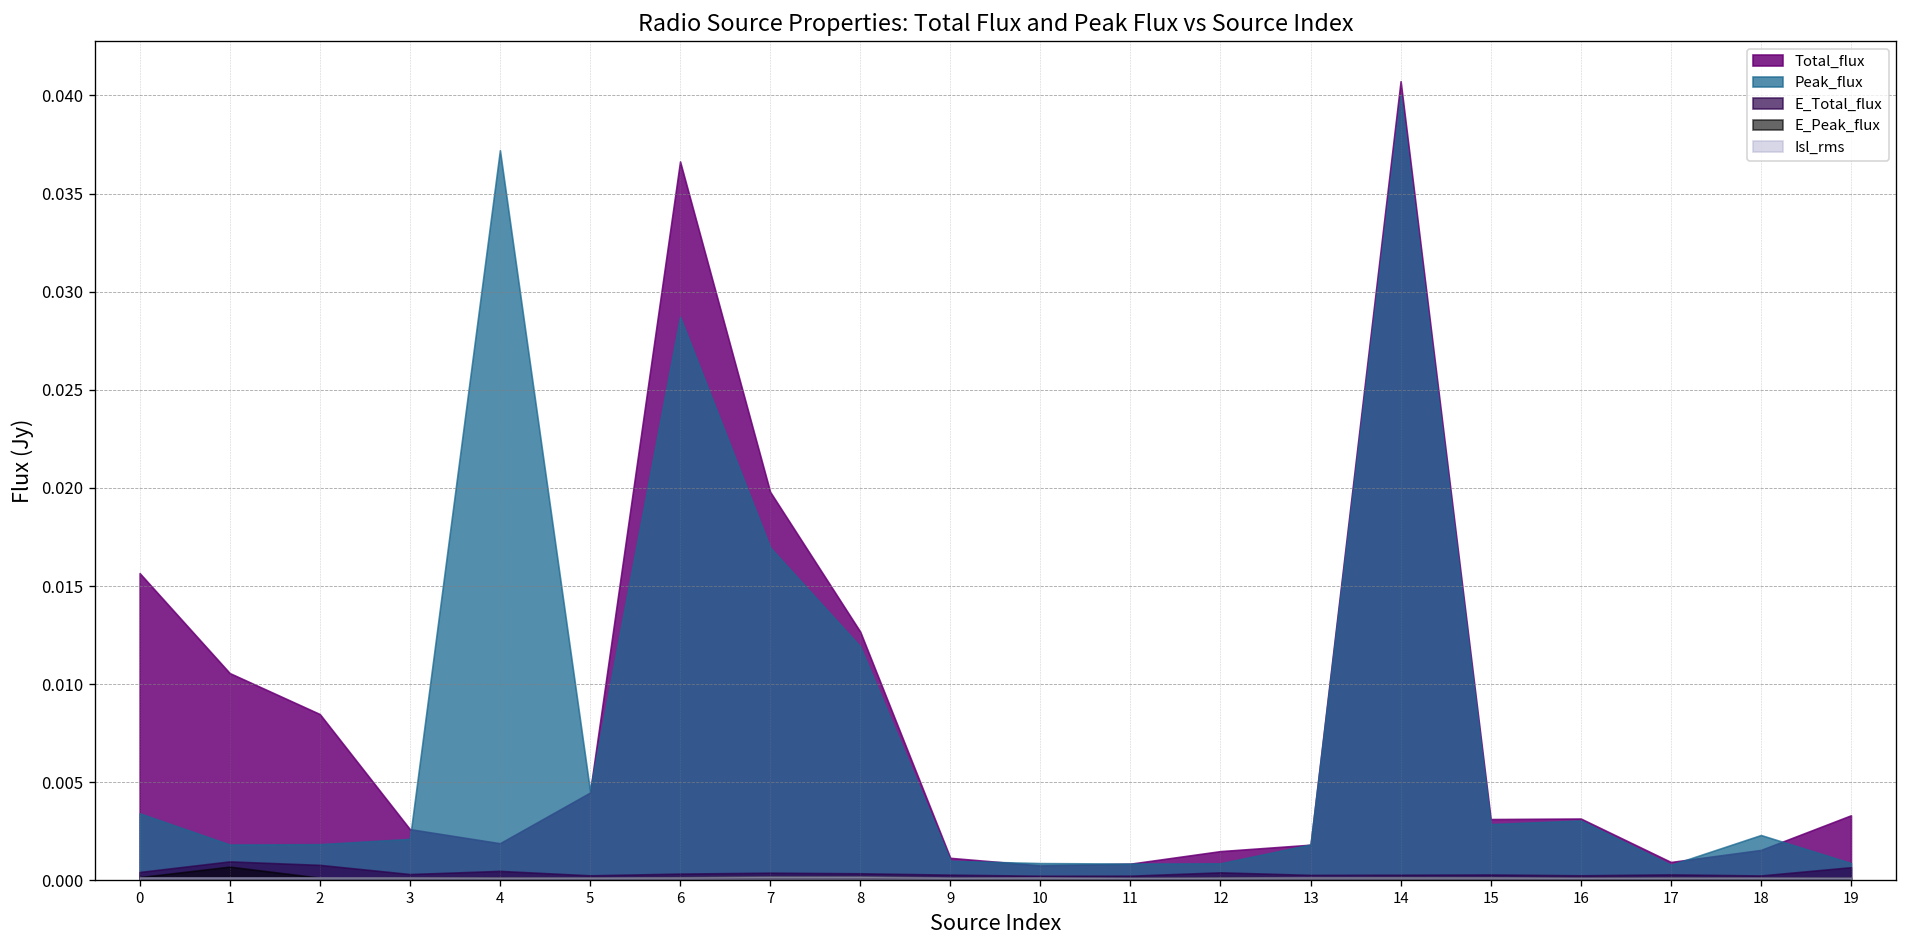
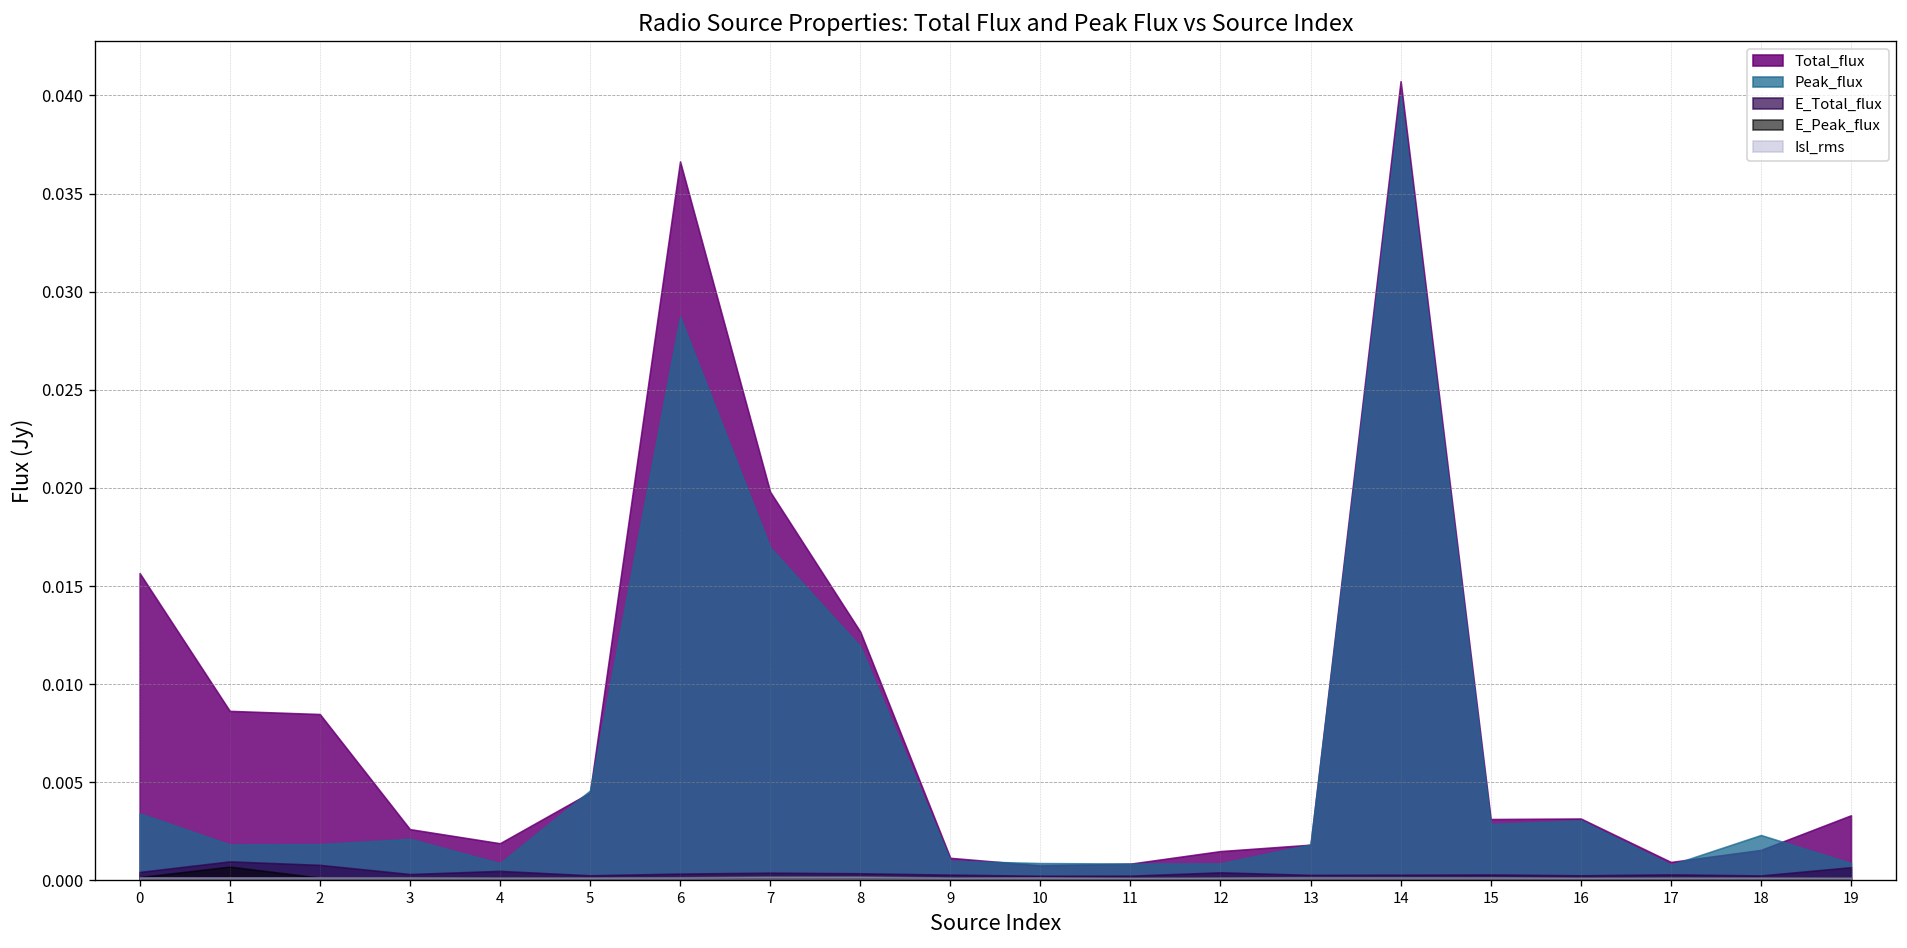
Total_flux, 1: 0.0106 -> 0.0086
Peak_flux, 4: 0.0372 -> 0.0009
